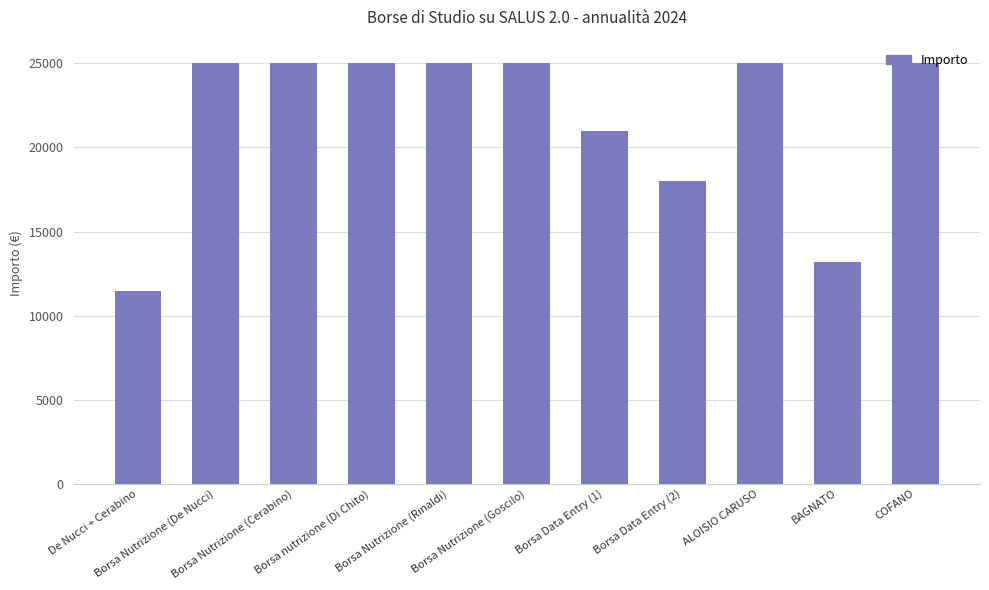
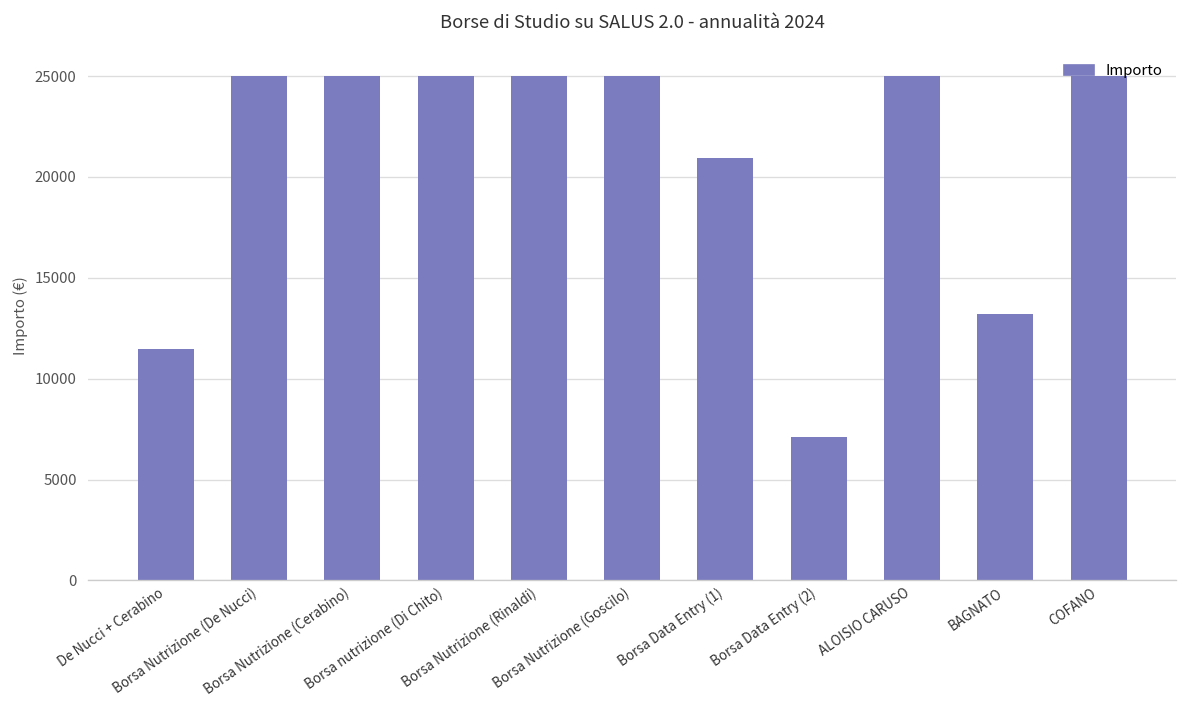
Borsa Data Entry (2): 18000 -> 7100
